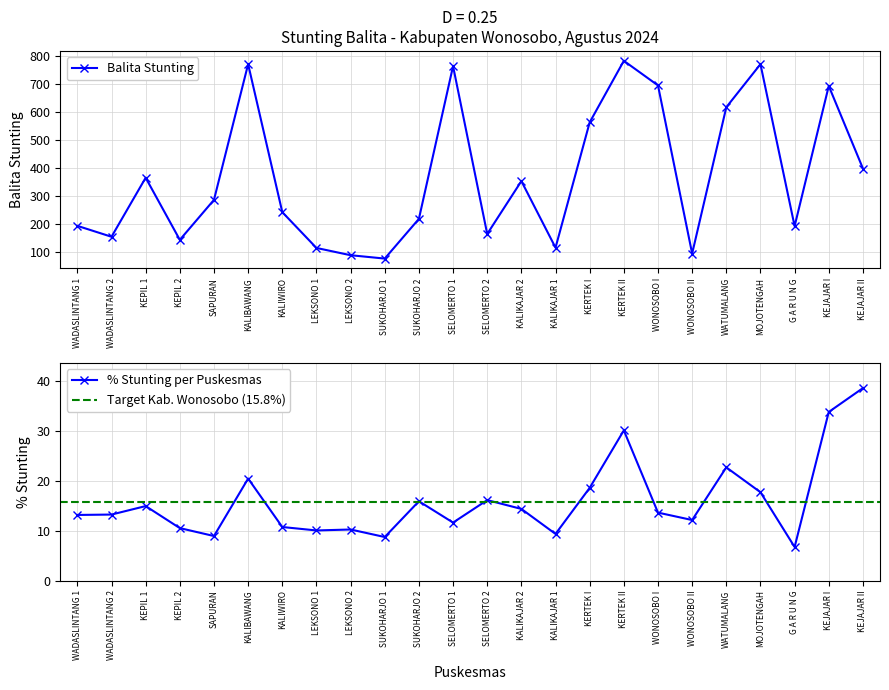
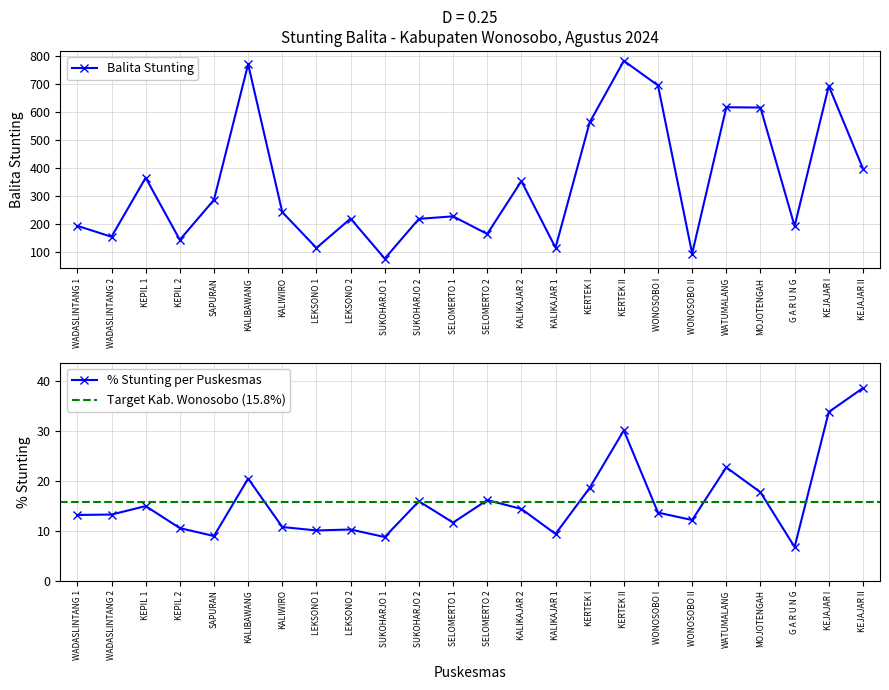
D = 0.25 Stunting Balita - Kabupaten Wonosobo, Agustus 2024, LEKSONO 2: 90 -> 220
D = 0.25 Stunting Balita - Kabupaten Wonosobo, Agustus 2024, SELOMERTO 1: 770 -> 230
D = 0.25 Stunting Balita - Kabupaten Wonosobo, Agustus 2024, MOJOTENGAH: 770 -> 620
